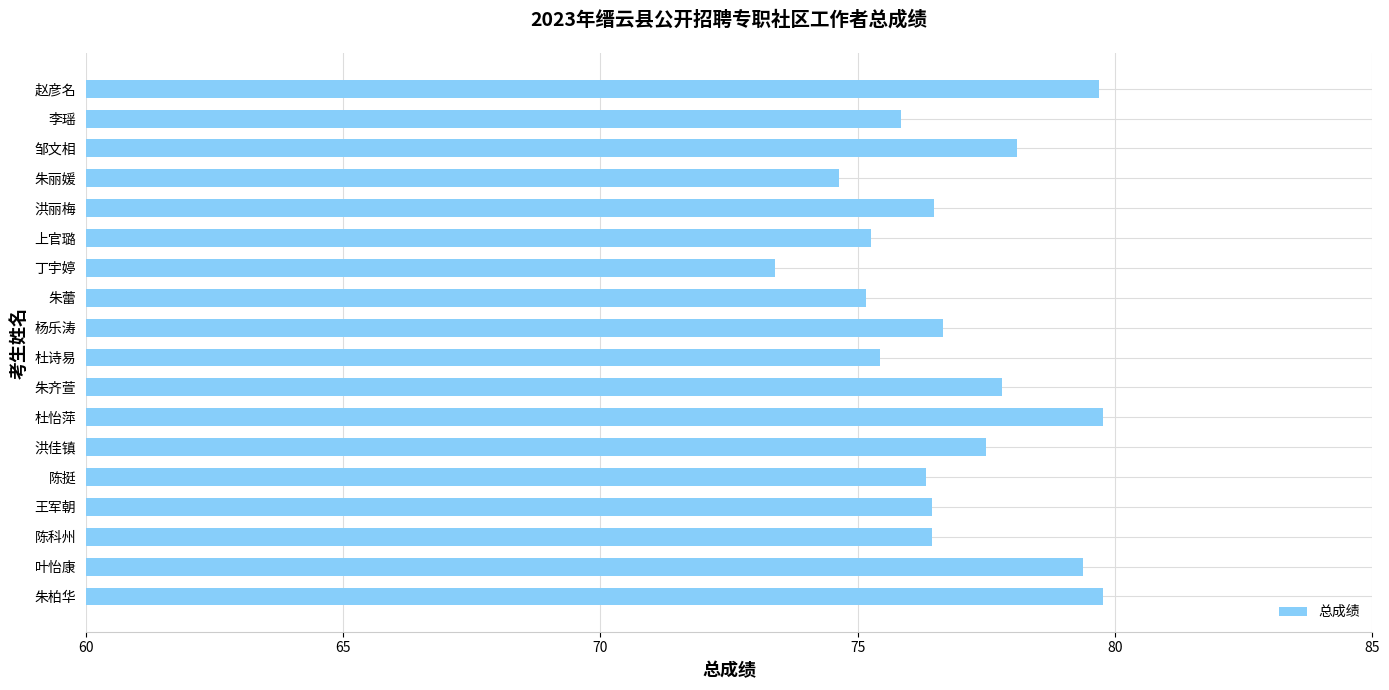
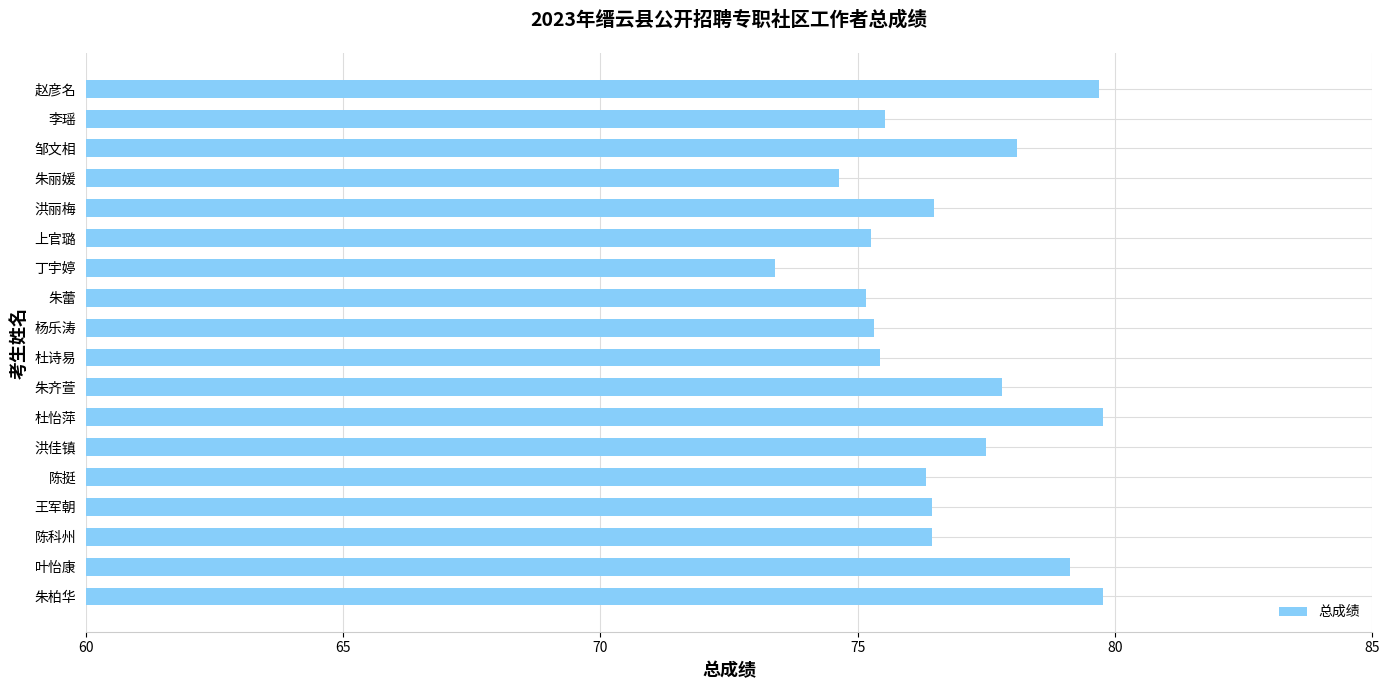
李瑶: 75.8 -> 75.5
杨乐涛: 76.7 -> 75.3
叶怡康: 79.4 -> 79.1
